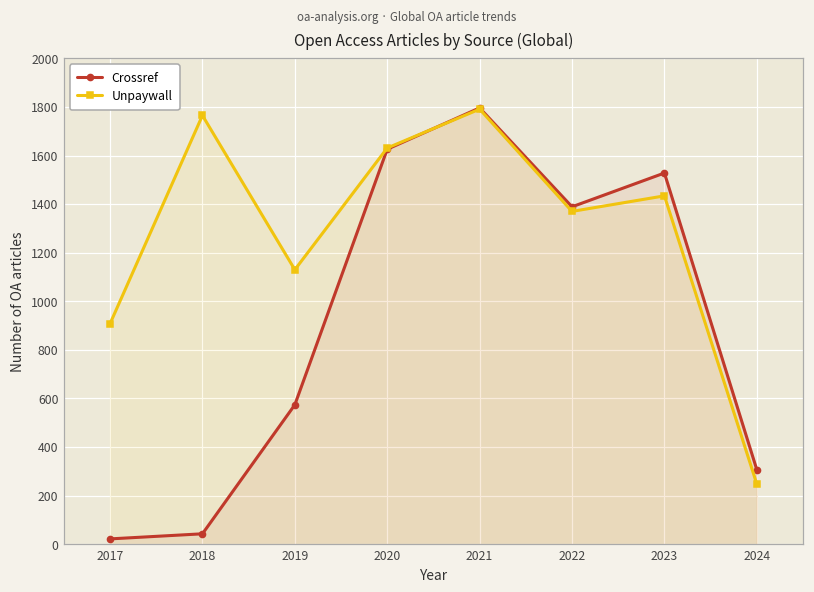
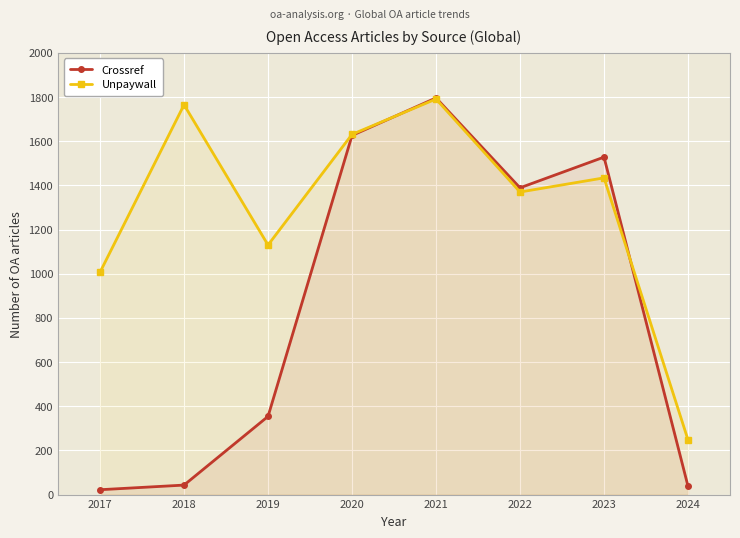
Unpaywall, 2017: 910 -> 1010
Crossref, 2019: 570 -> 350
Crossref, 2024: 310 -> 40
